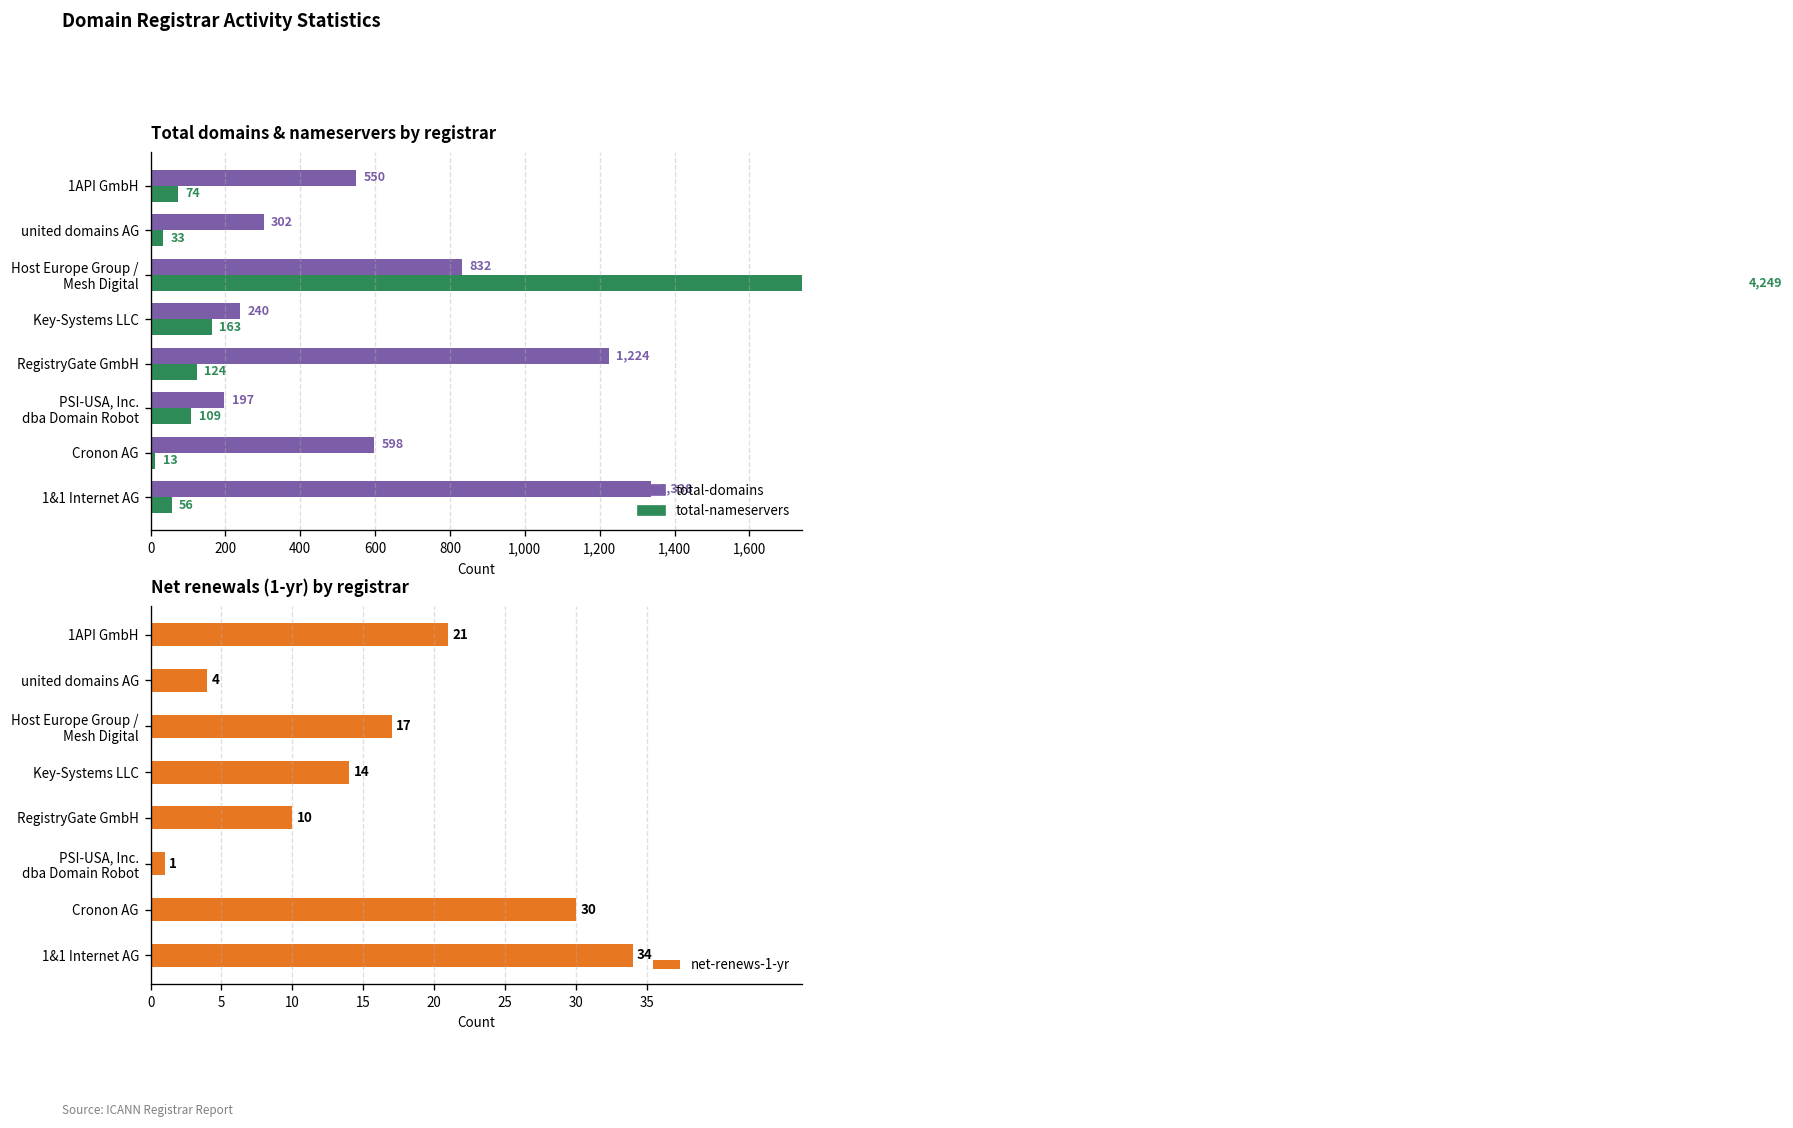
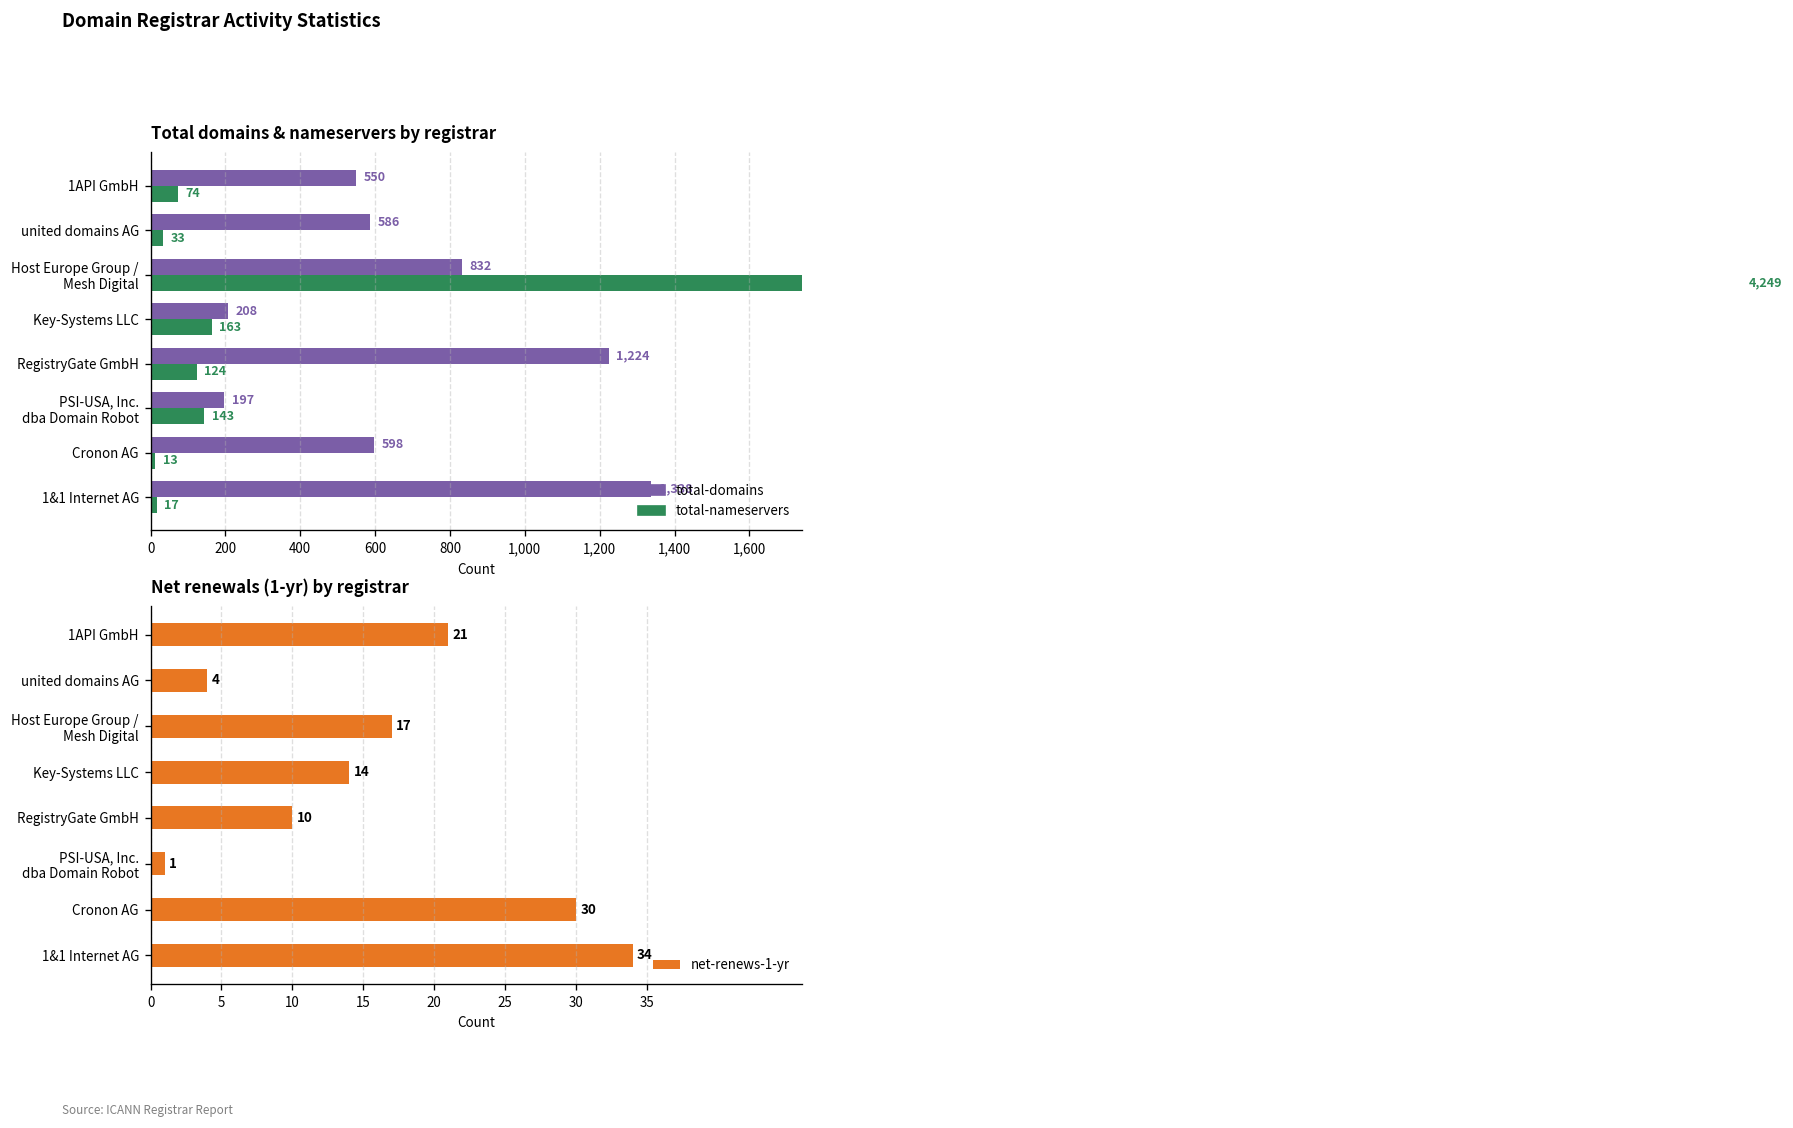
Total domains & nameservers by registrar, total-domains, united domains AG: 302 -> 586
Total domains & nameservers by registrar, total-domains, Key-Systems LLC: 240 -> 208
Total domains & nameservers by registrar, total-nameservers, PSI-USA, Inc. dba Domain Robot: 109 -> 143
Total domains & nameservers by registrar, total-nameservers, 1&1 Internet AG: 56 -> 17
